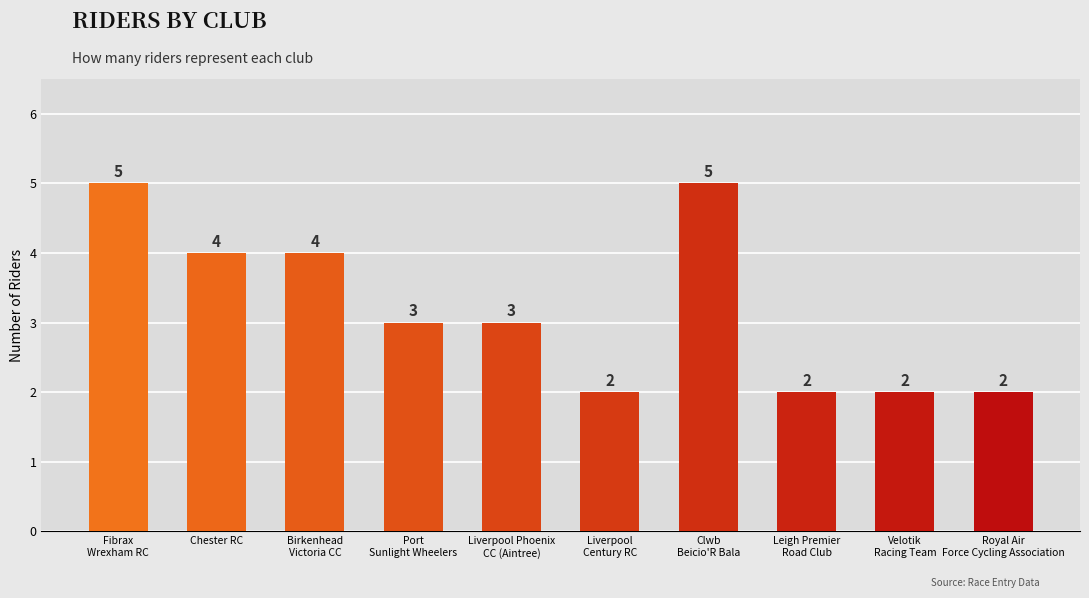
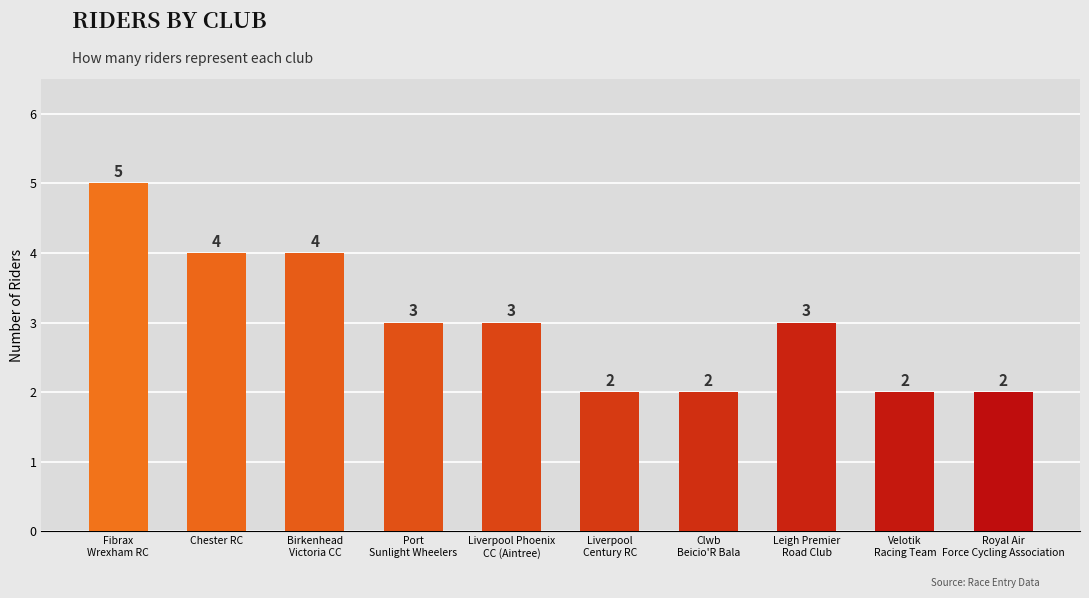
Clwb Beicio'R Bala: 5 -> 2
Leigh Premier Road Club: 2 -> 3
